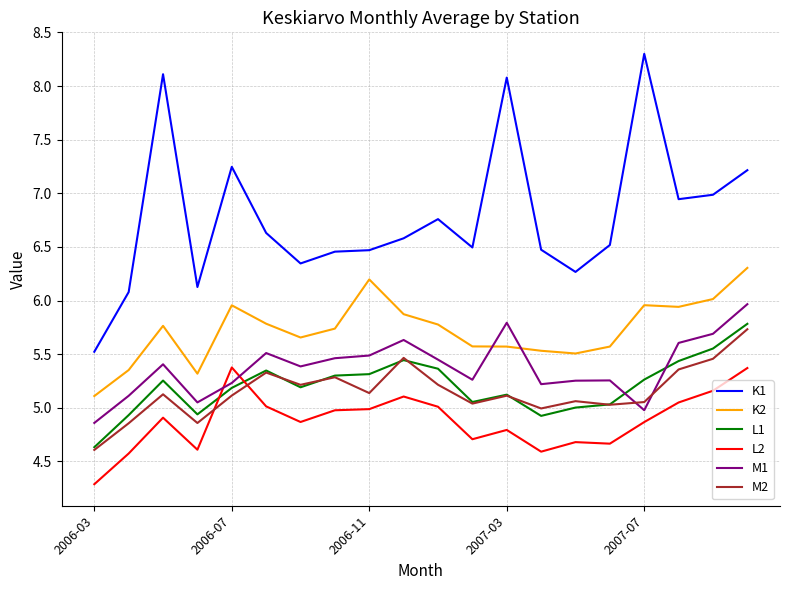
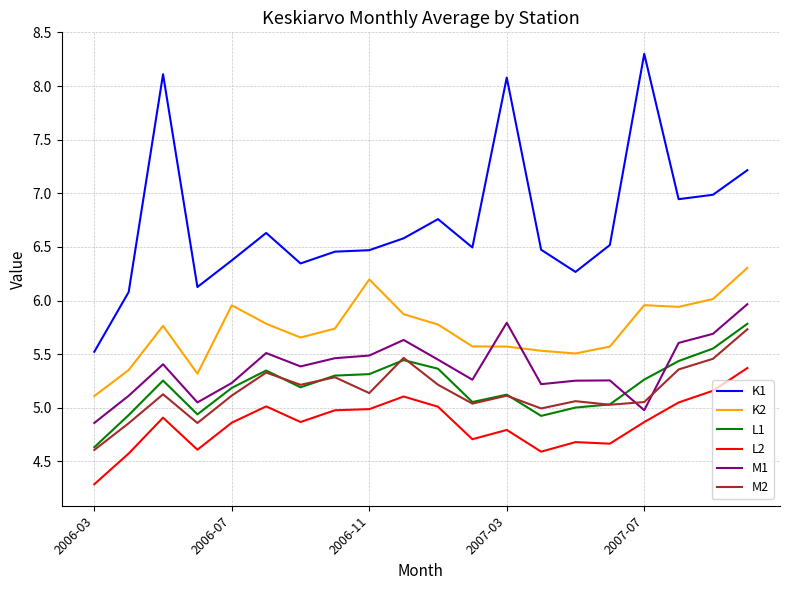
K1, 2006-07: 7.25 -> 6.37
L2, 2006-07: 5.38 -> 4.86
